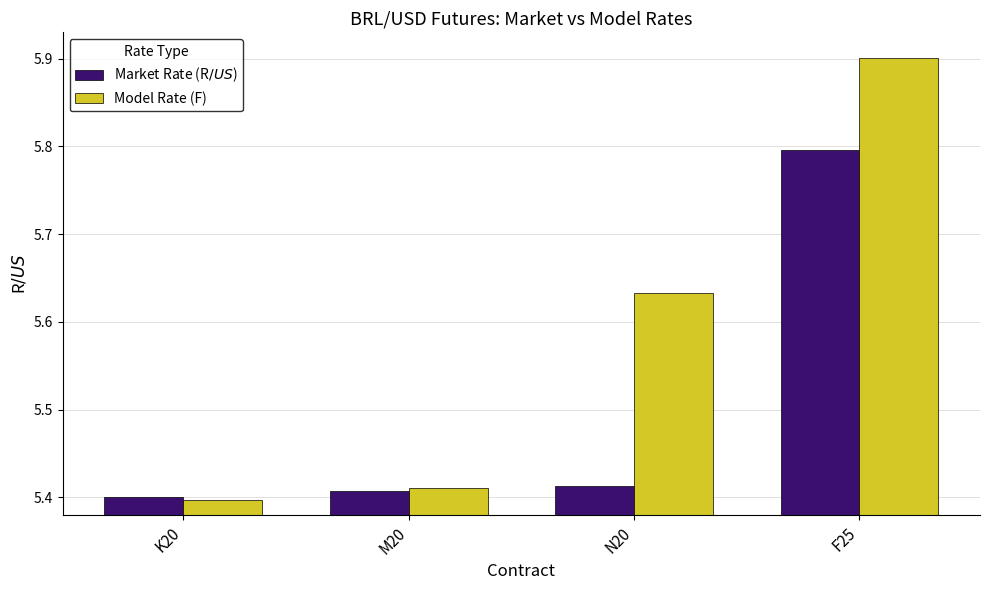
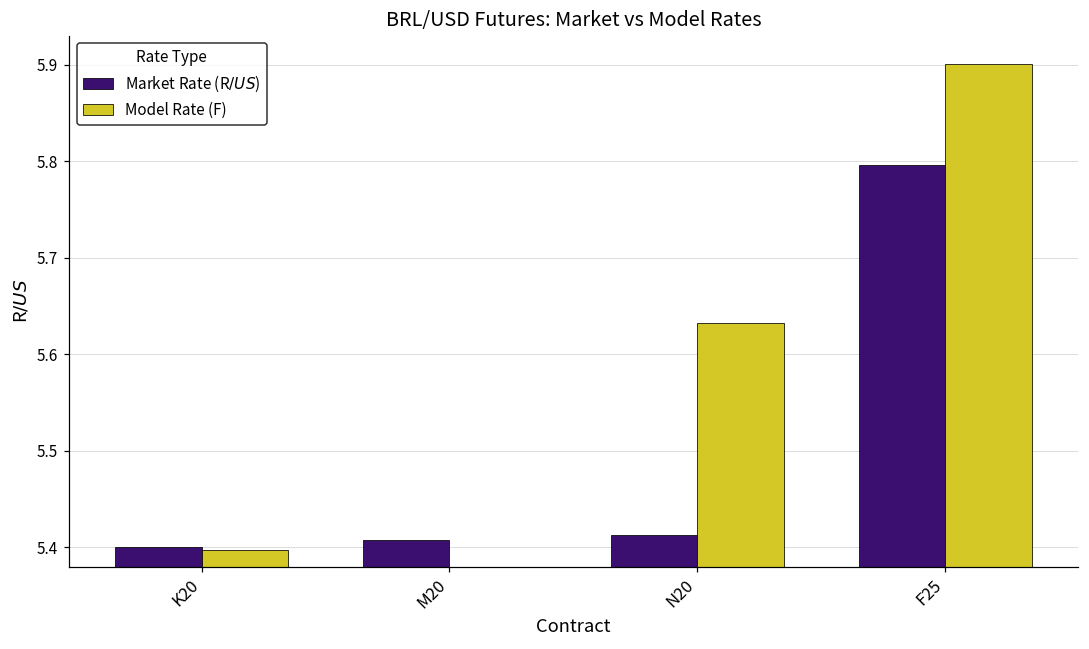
Model Rate (F), M20: 5.41 -> 5.38
